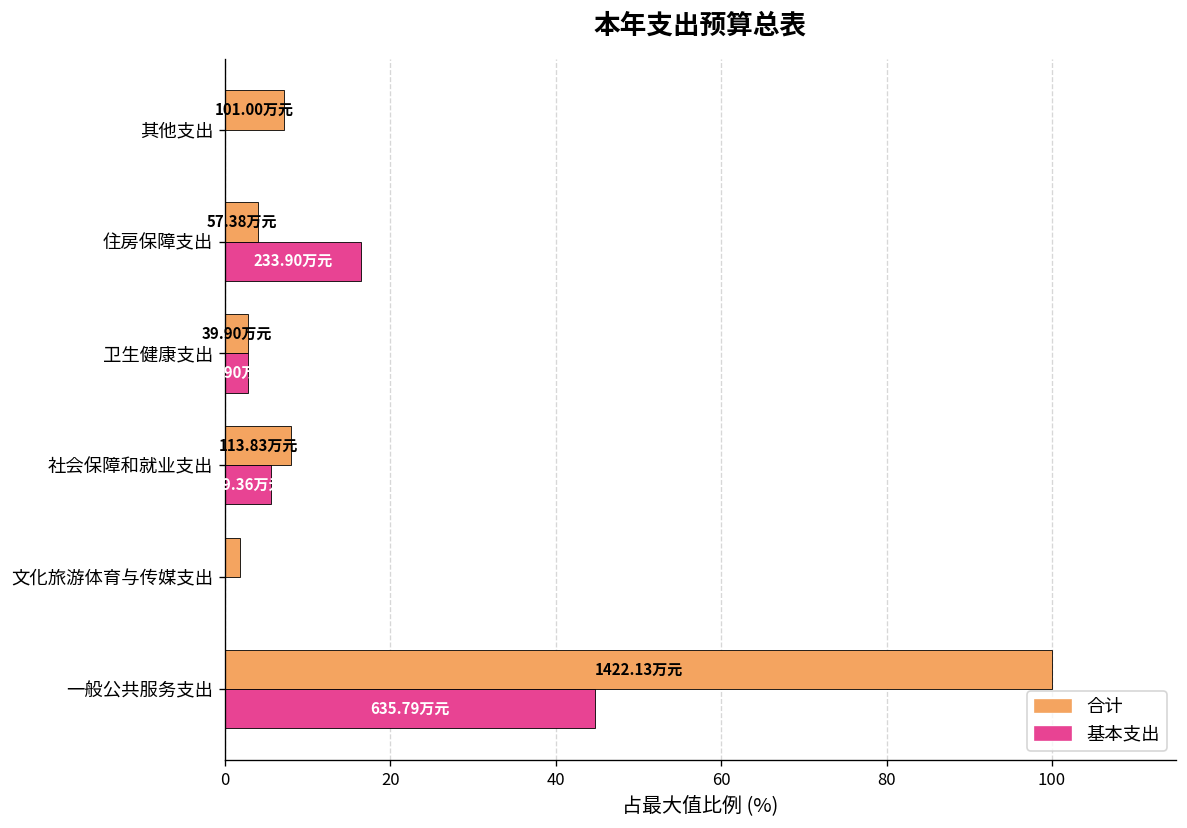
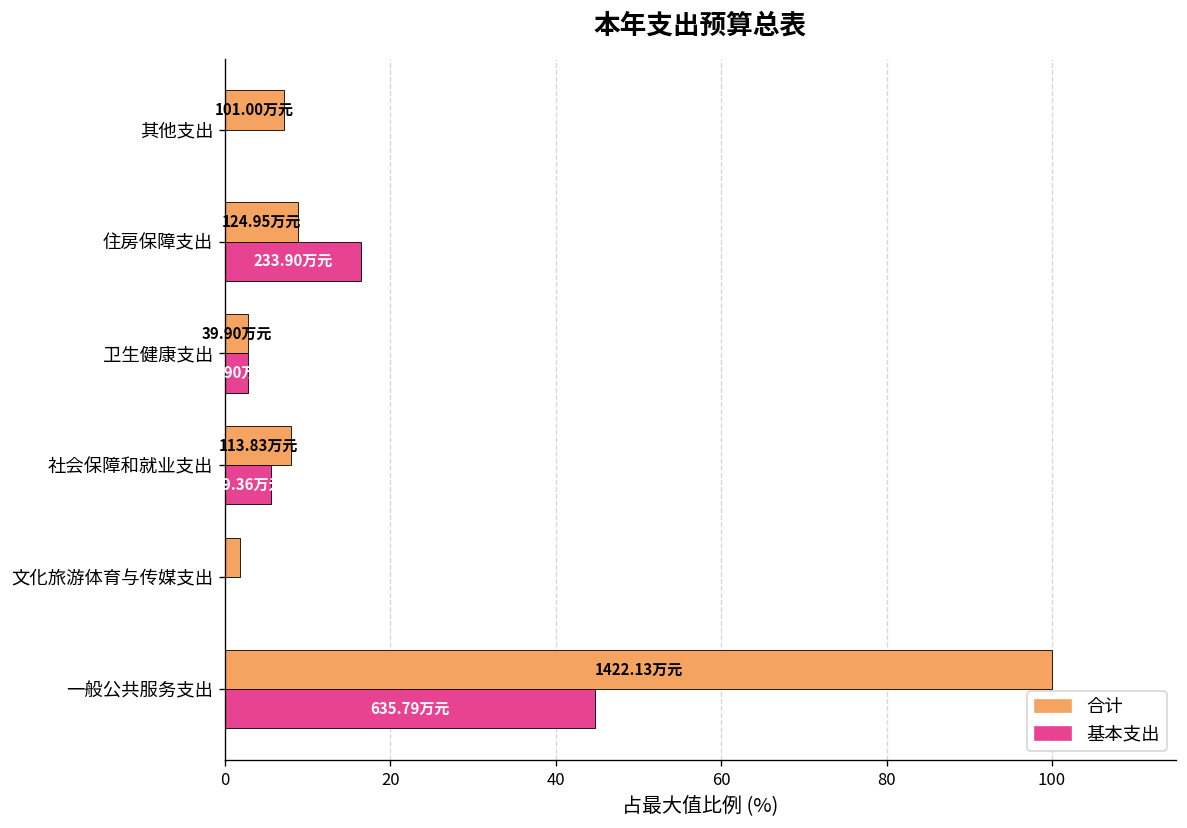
合计, 住房保障支出: 57.38 -> 124.95
